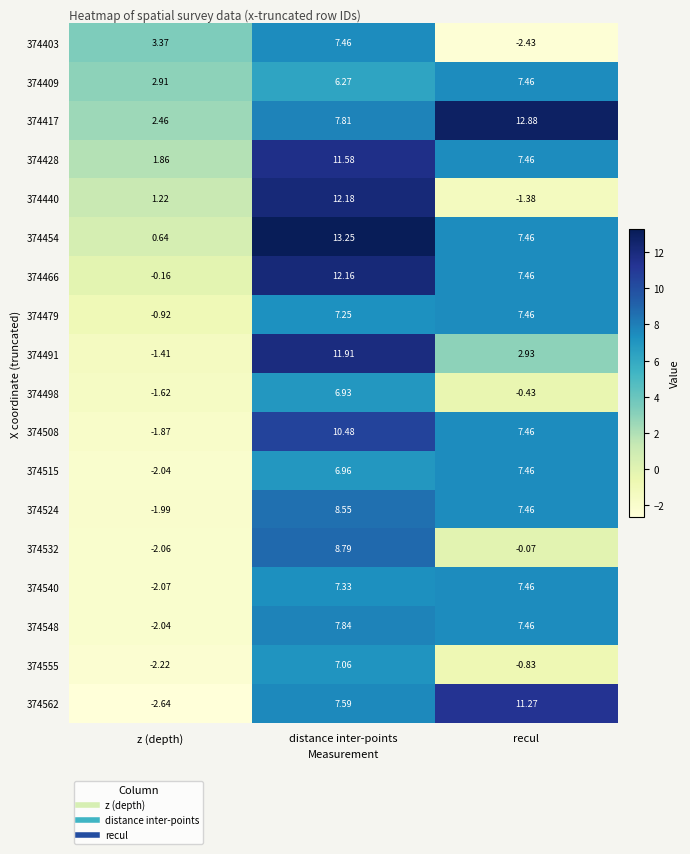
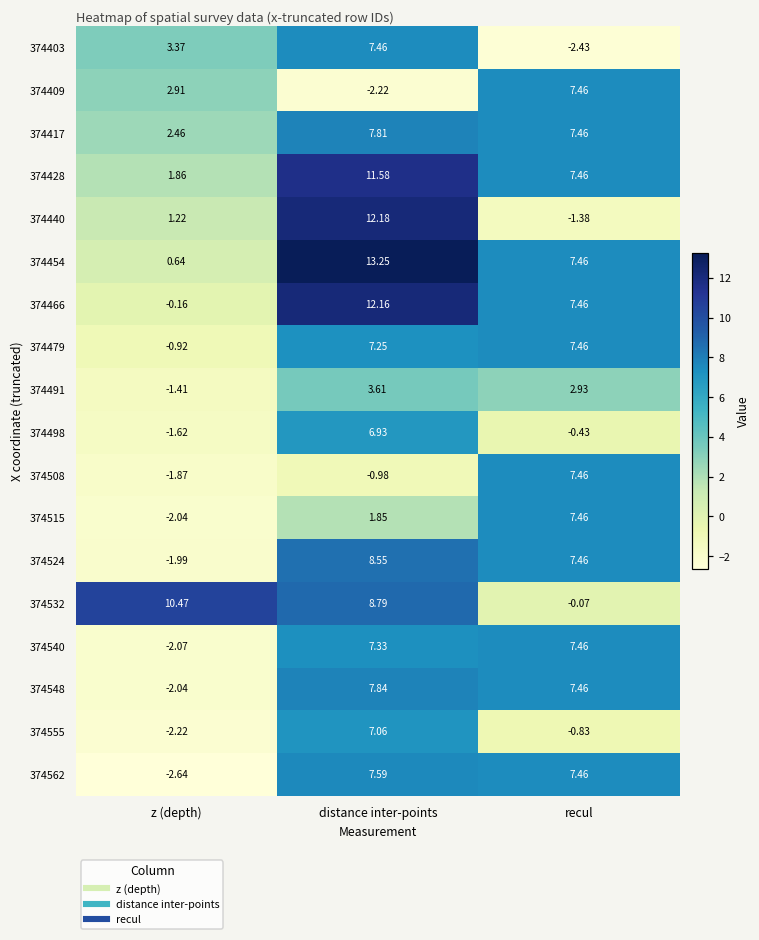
374409, distance inter-points: 6.27 -> -2.22
374417, recul: 12.88 -> 7.46
374491, distance inter-points: 11.91 -> 3.61
374508, distance inter-points: 10.48 -> -0.98
374515, distance inter-points: 6.96 -> 1.85
374532, z (depth): -2.06 -> 10.47
374562, recul: 11.27 -> 7.46
